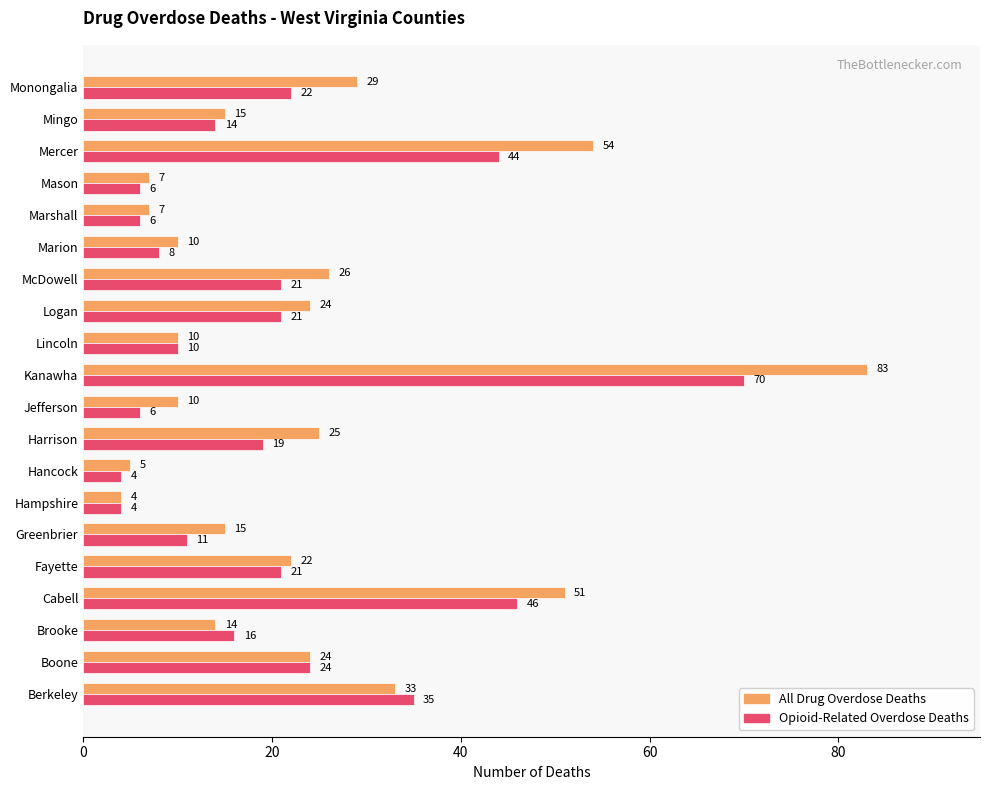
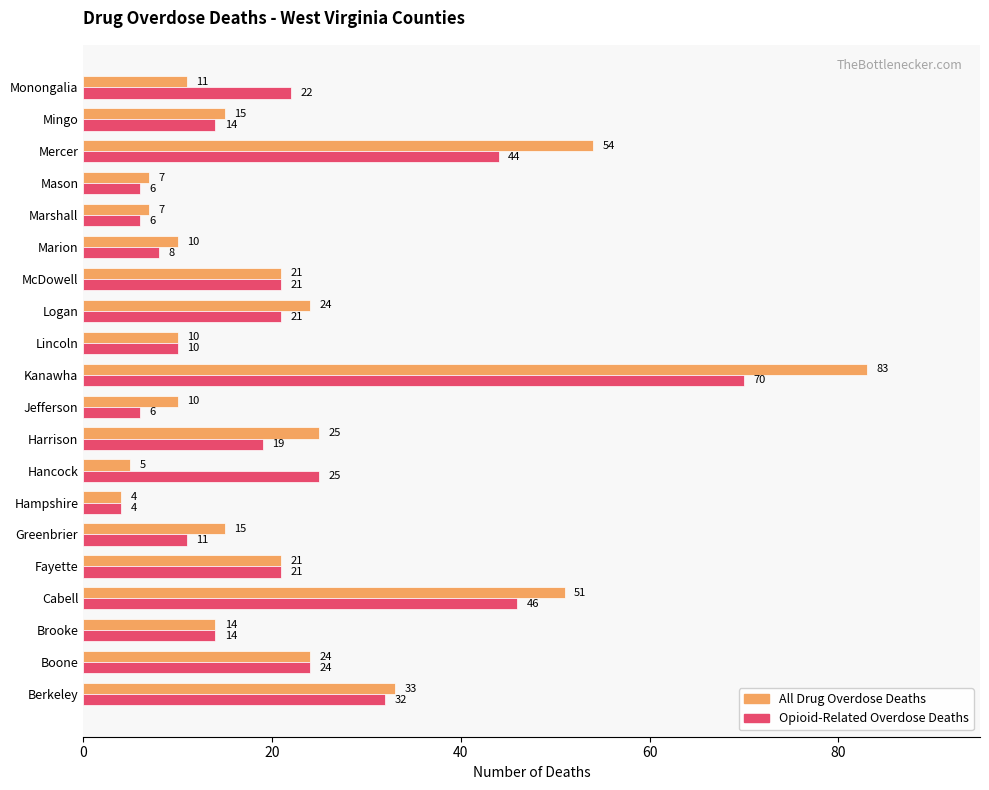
All Drug Overdose Deaths, Monongalia: 29 -> 11
All Drug Overdose Deaths, McDowell: 26 -> 21
Opioid-Related Overdose Deaths, Hancock: 4 -> 25
All Drug Overdose Deaths, Fayette: 22 -> 21
Opioid-Related Overdose Deaths, Brooke: 16 -> 14
Opioid-Related Overdose Deaths, Berkeley: 35 -> 32
